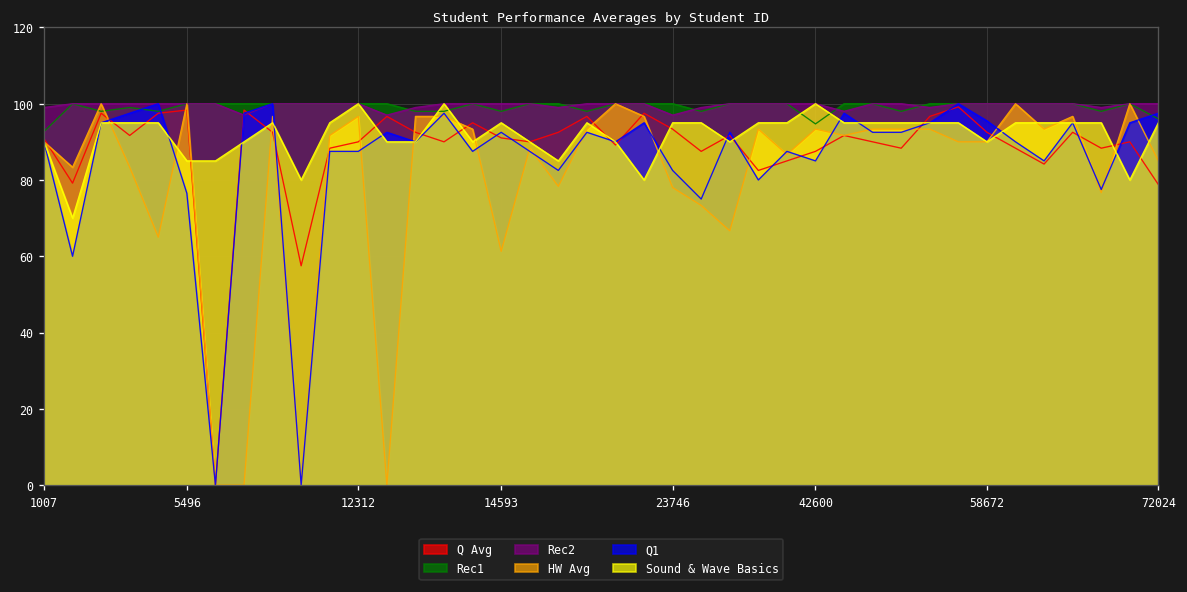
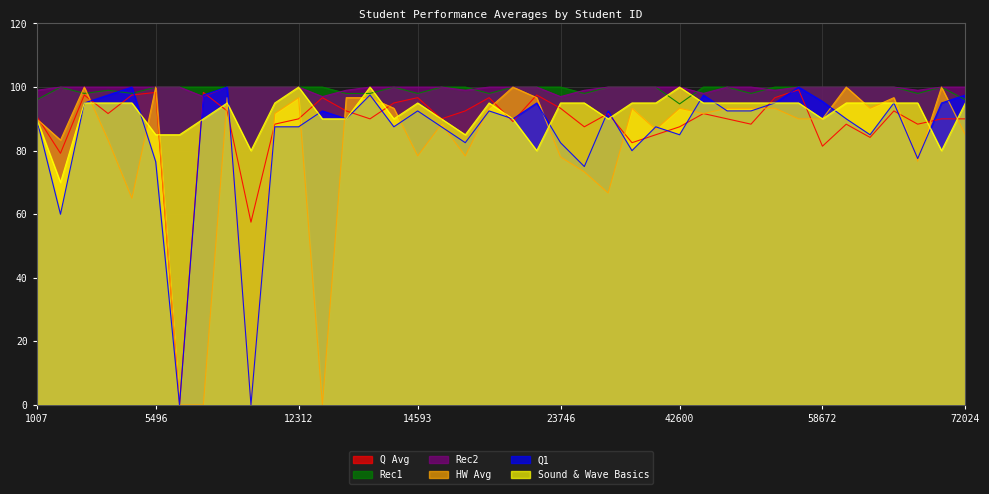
Rec1, 1007: 93 -> 96
Q Avg, 14593: 91 -> 97
HW Avg, 14593: 61 -> 78
Q Avg, 58672: 93 -> 81
Q Avg, 72024: 79 -> 90
